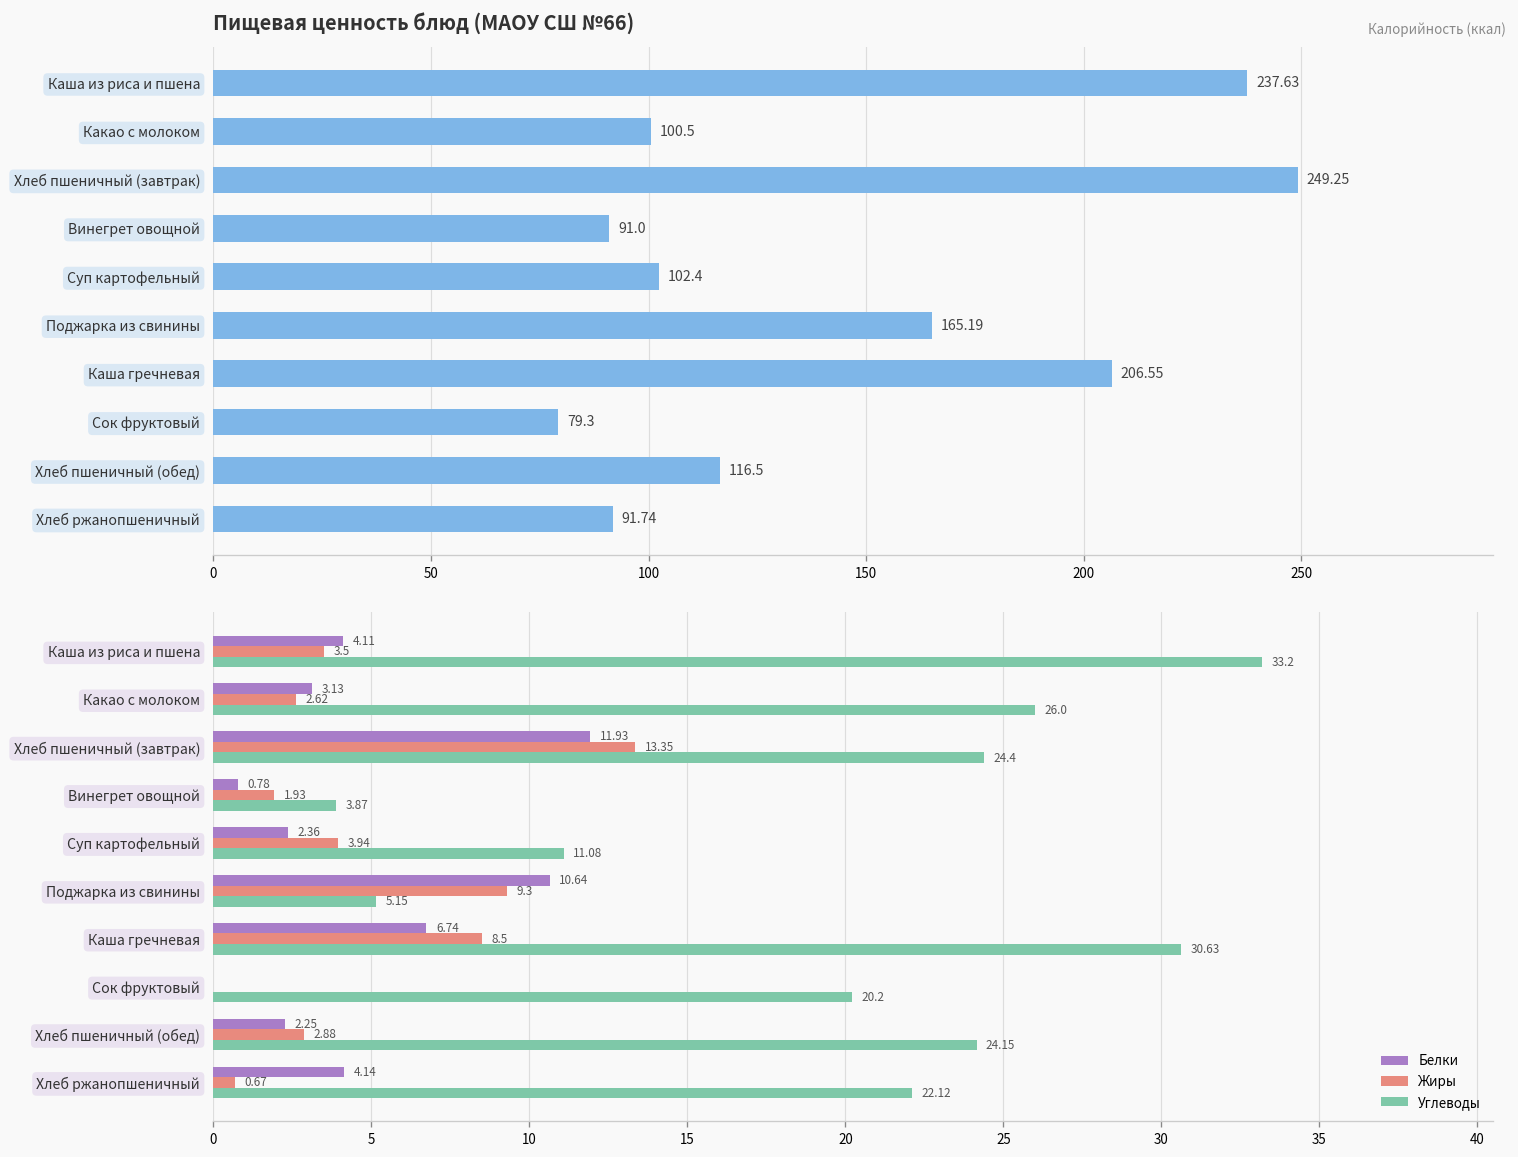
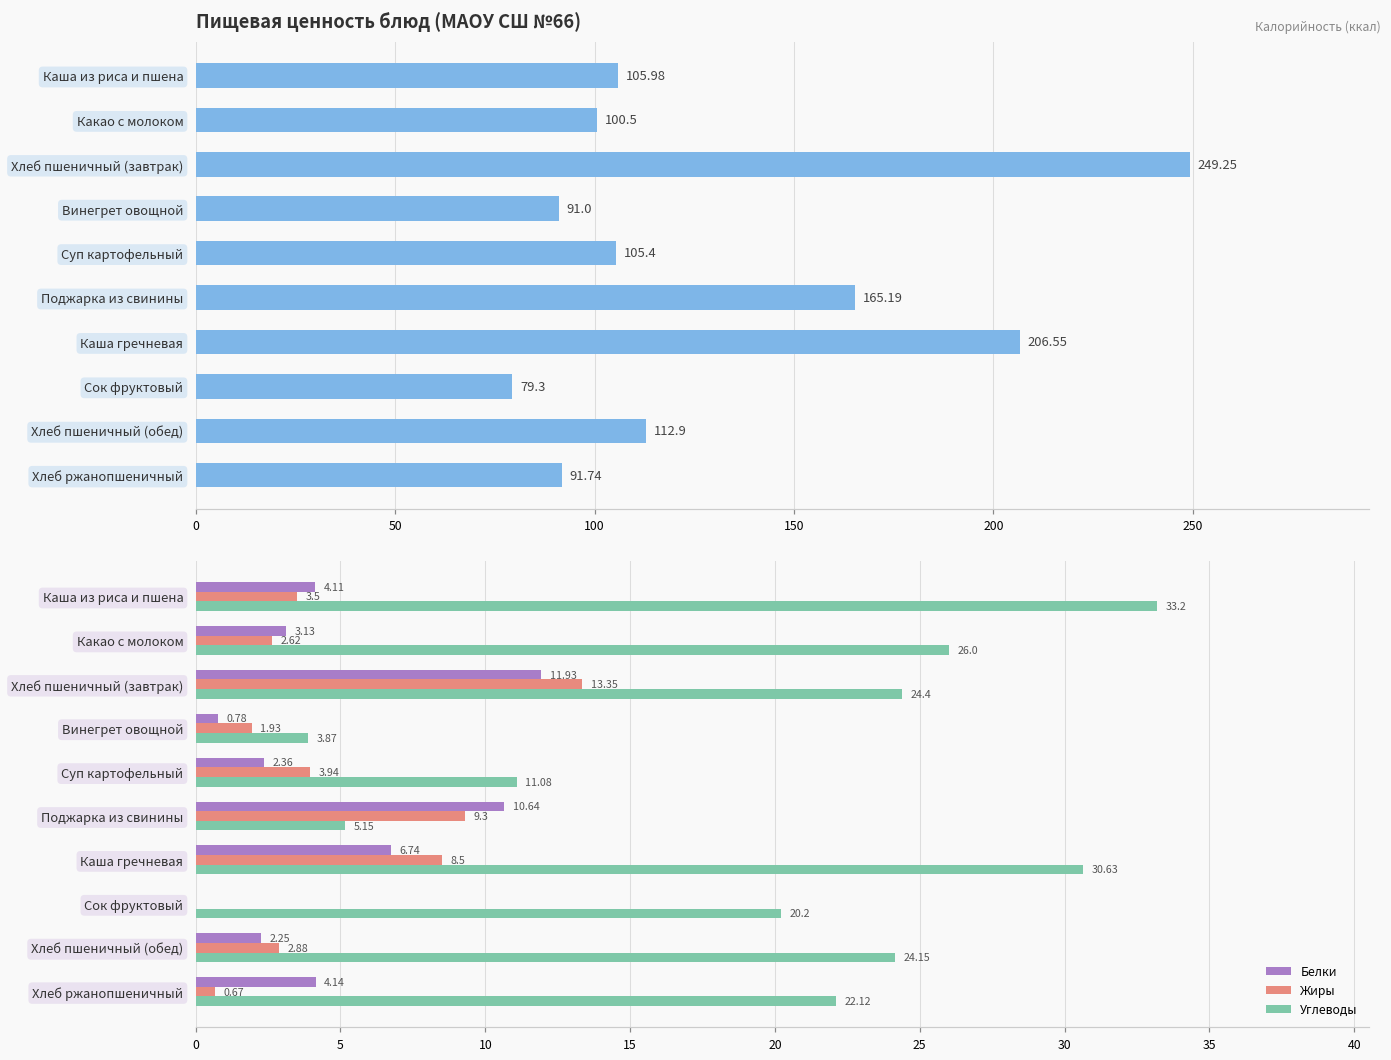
Пищевая ценность блюд (МАОУ СШ №66), Каша из риса и пшена: 237.63 -> 105.98
Пищевая ценность блюд (МАОУ СШ №66), Суп картофельный: 102.4 -> 105.4
Пищевая ценность блюд (МАОУ СШ №66), Хлеб пшеничный (обед): 116.5 -> 112.9
